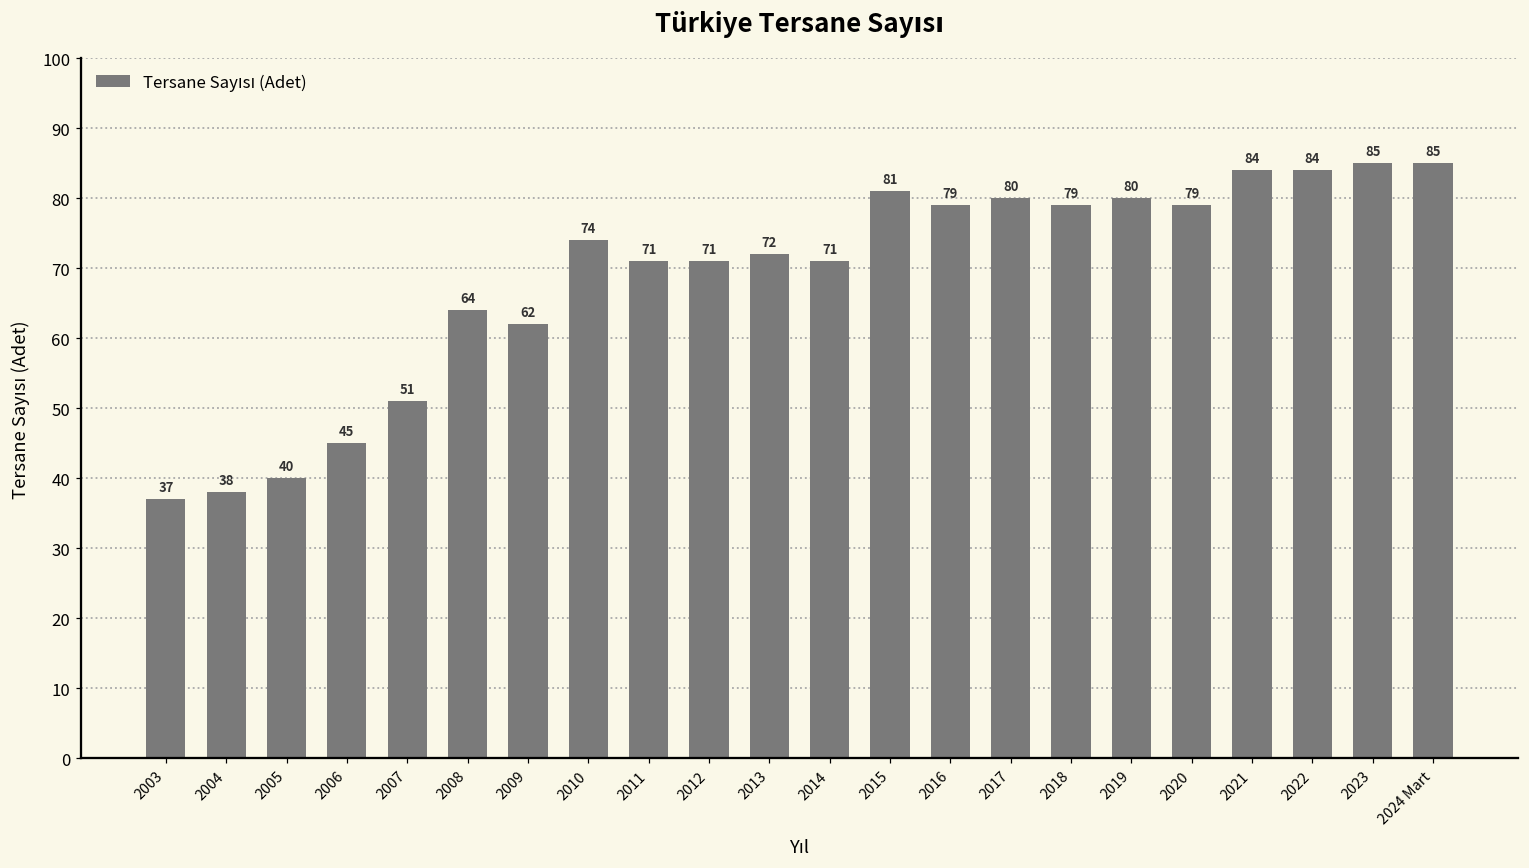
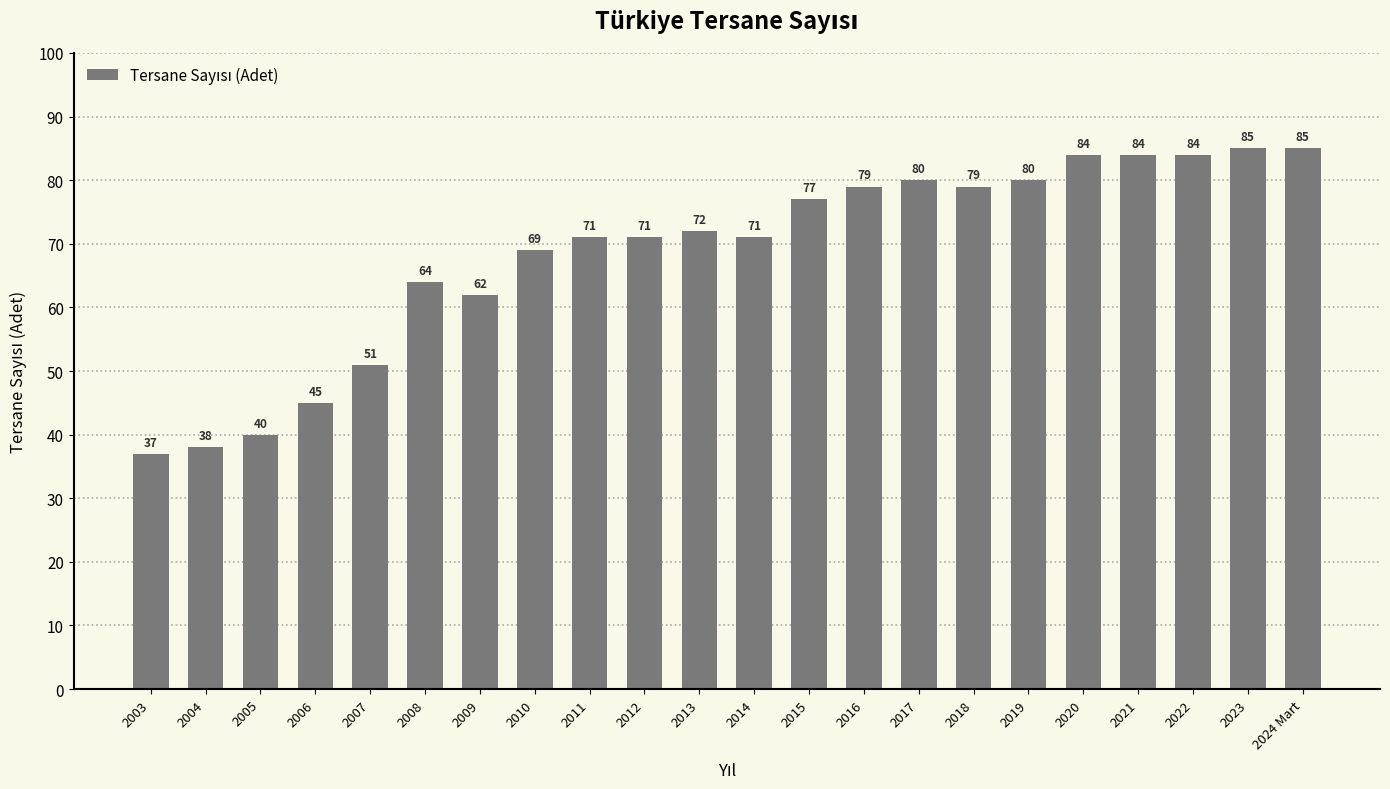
2010: 74 -> 69
2015: 81 -> 77
2020: 79 -> 84
